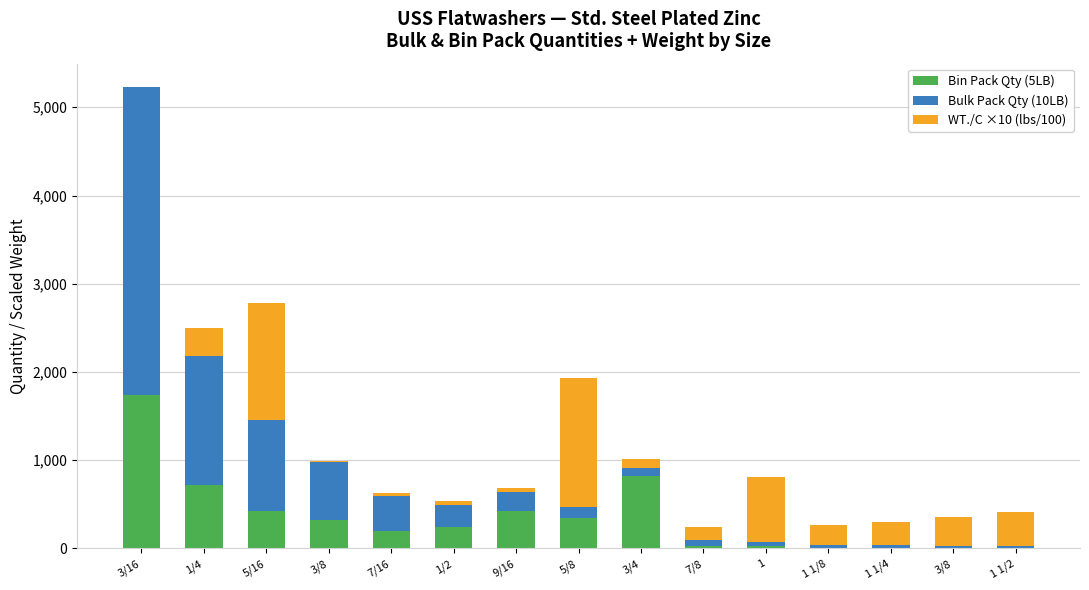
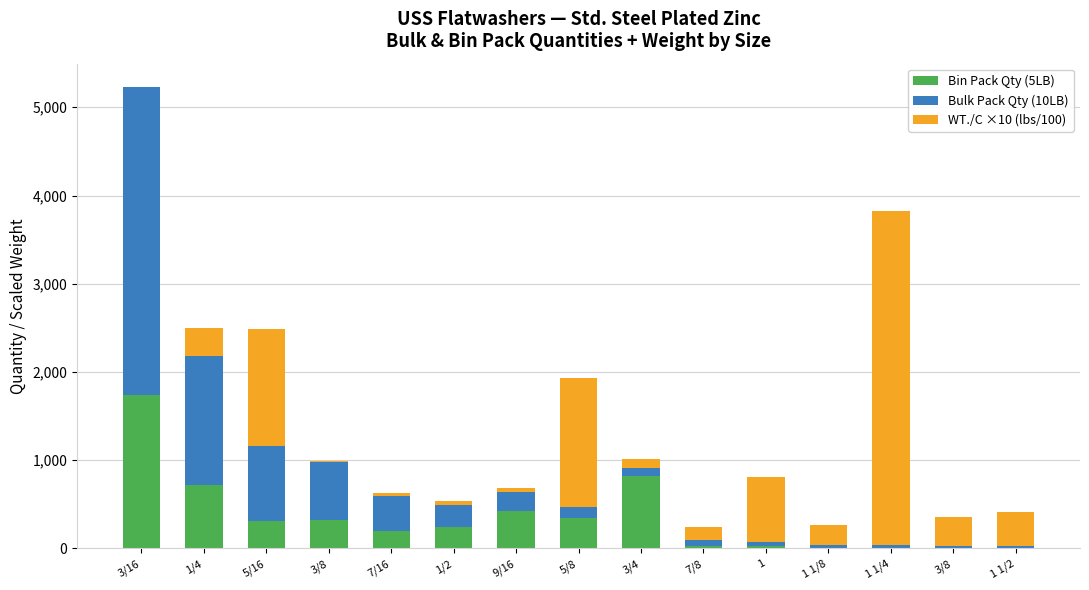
Bin Pack Qty (5LB), 5/16: 400 -> 300
Bulk Pack Qty (10LB), 5/16: 1,000 -> 900
WT./C ×10 (lbs/100), 1 1/4: 300 -> 3,800
